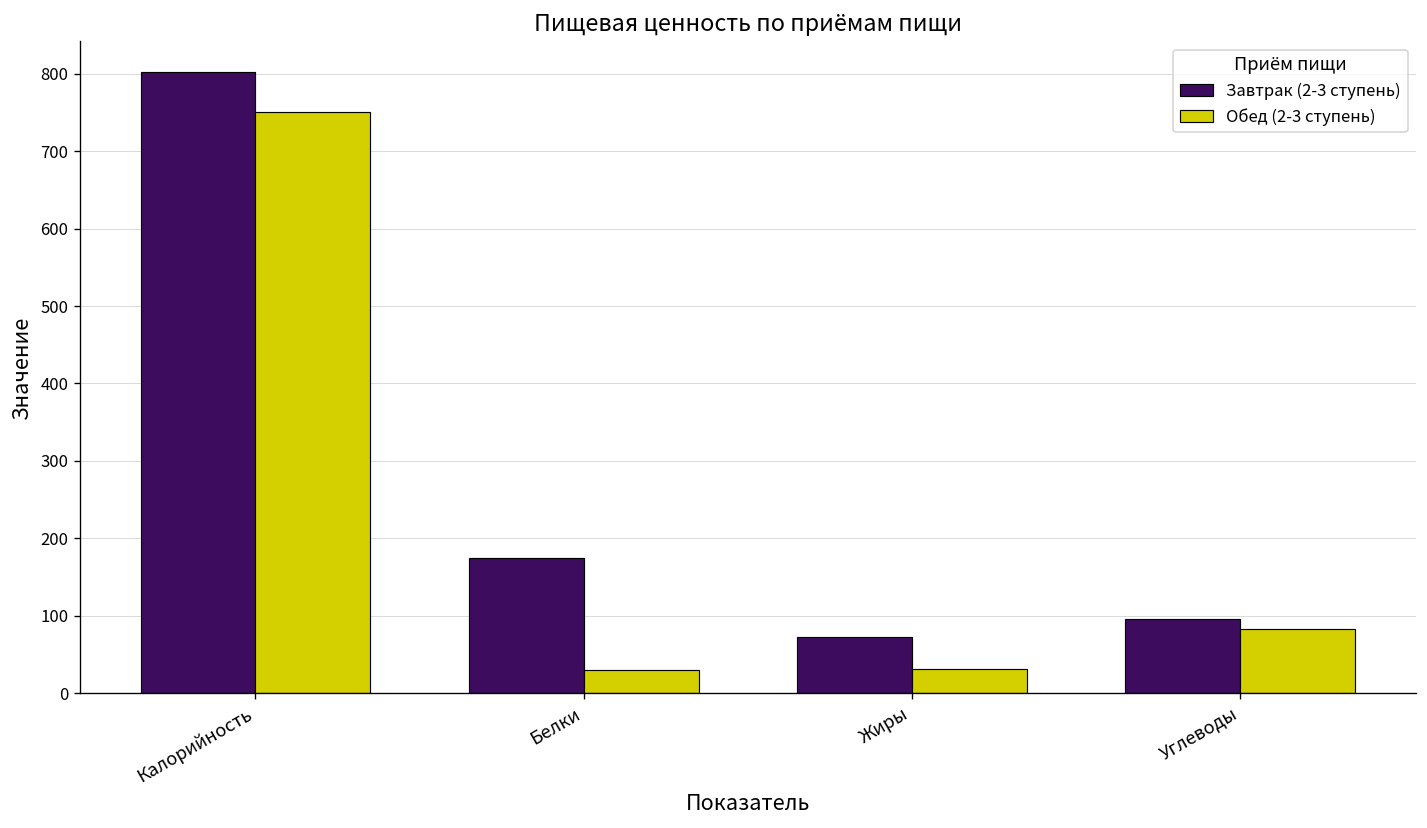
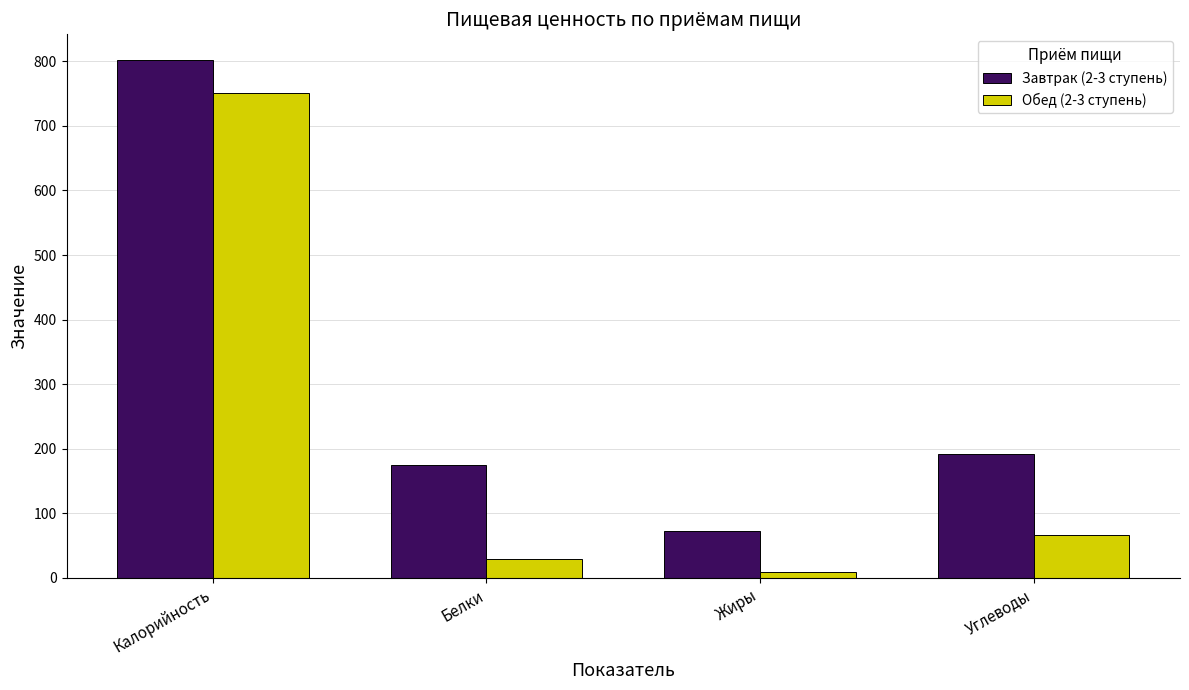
Обед (2-3 ступень), Жиры: 30 -> 10
Завтрак (2-3 ступень), Углеводы: 100 -> 190
Обед (2-3 ступень), Углеводы: 80 -> 70
